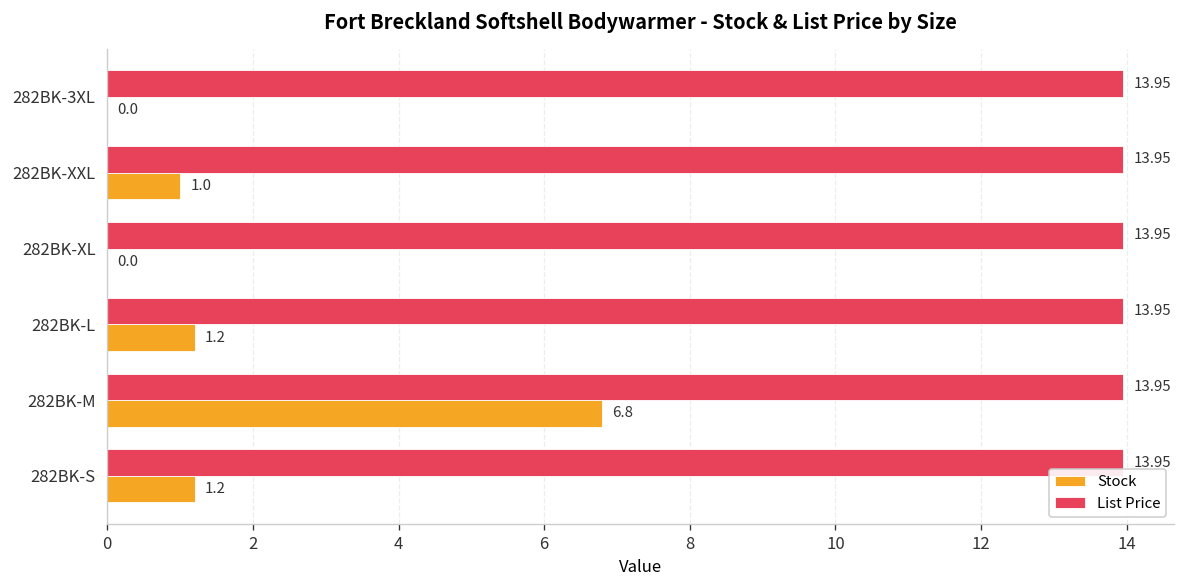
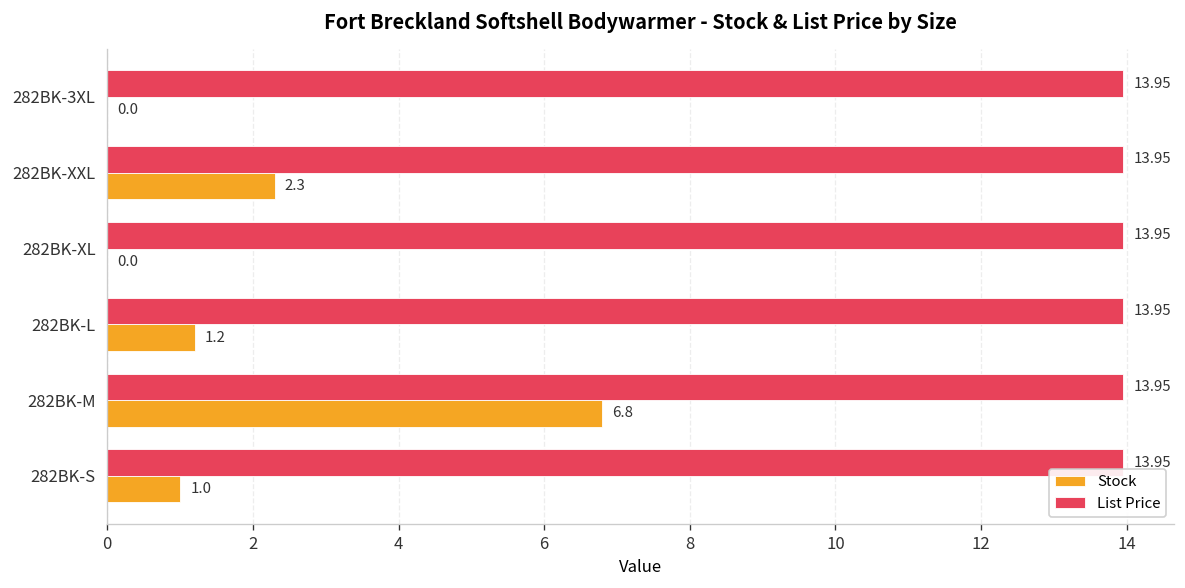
Stock, 282BK-XXL: 1.0 -> 2.3
Stock, 282BK-S: 1.2 -> 1.0
